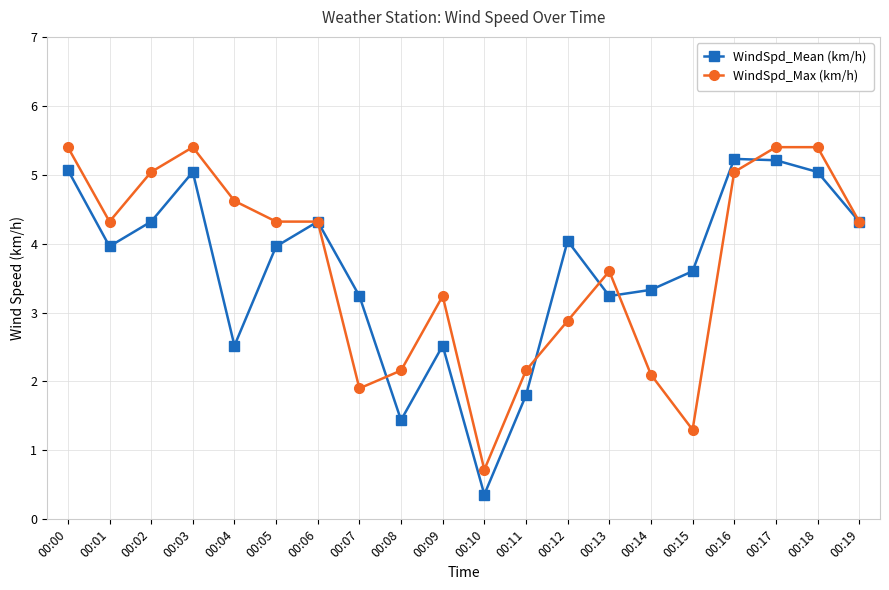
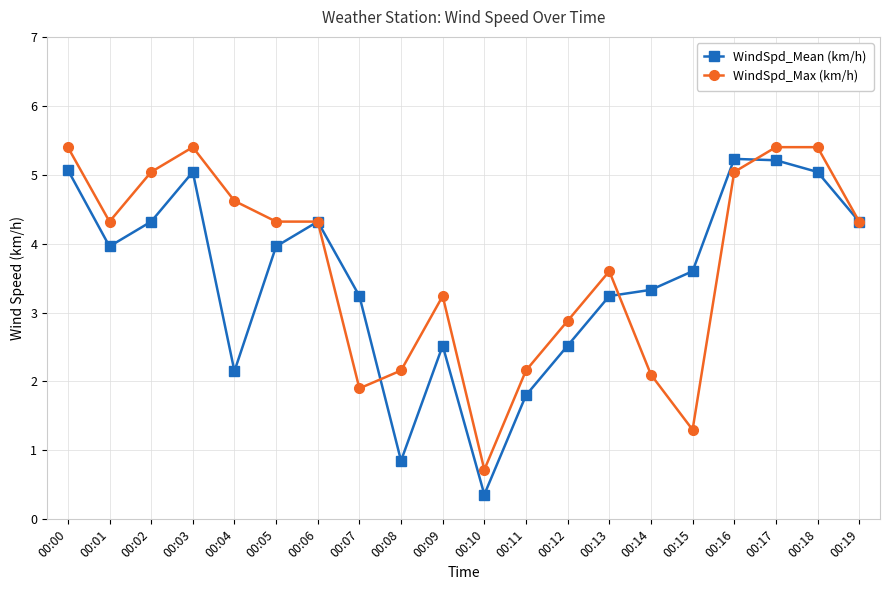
WindSpd_Mean (km/h), 00:04: 2.5 -> 2.2
WindSpd_Mean (km/h), 00:08: 1.4 -> 0.9
WindSpd_Mean (km/h), 00:12: 4.0 -> 2.5
